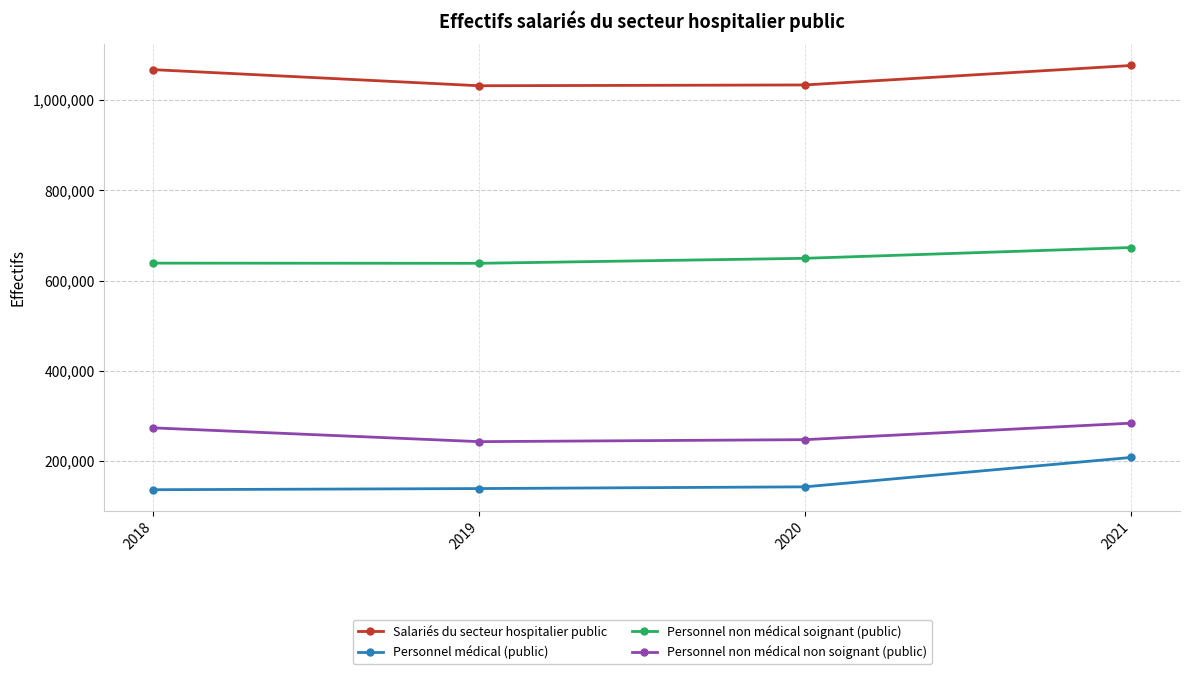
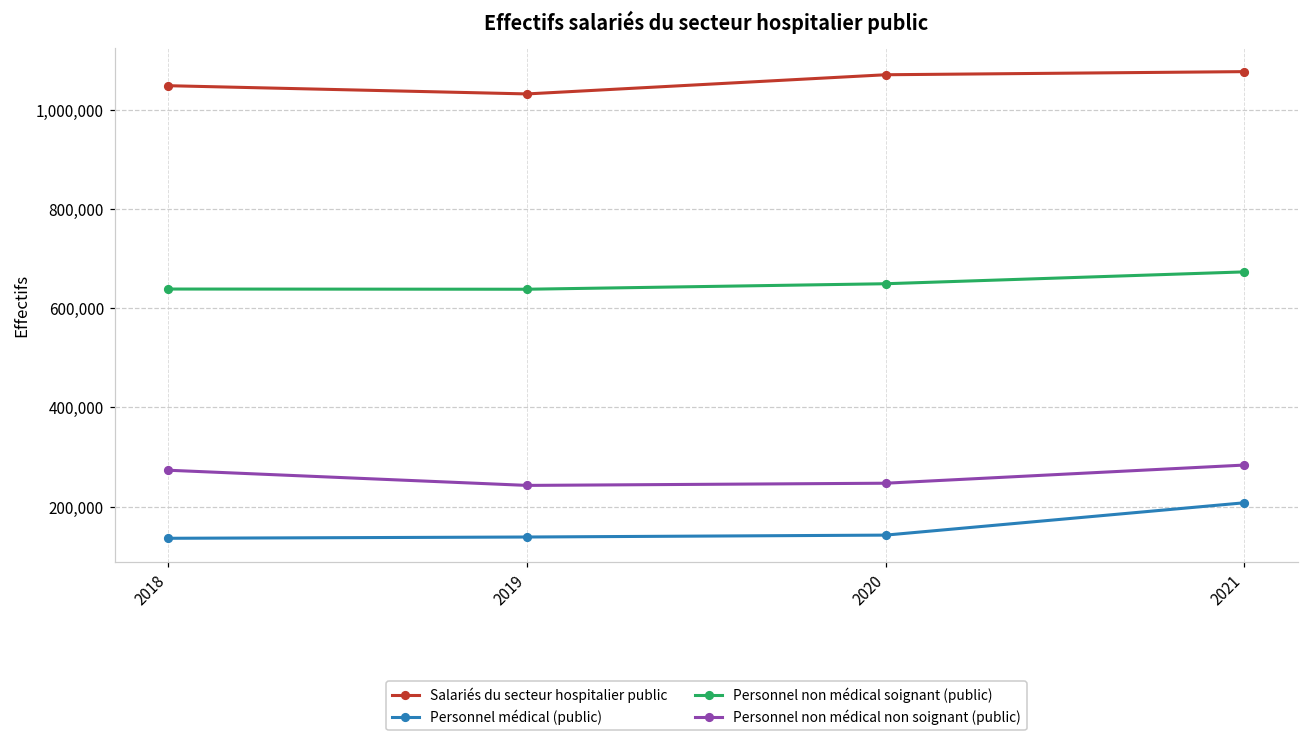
Salariés du secteur hospitalier public, 2018: 1,070,000 -> 1,050,000
Salariés du secteur hospitalier public, 2020: 1,030,000 -> 1,070,000
